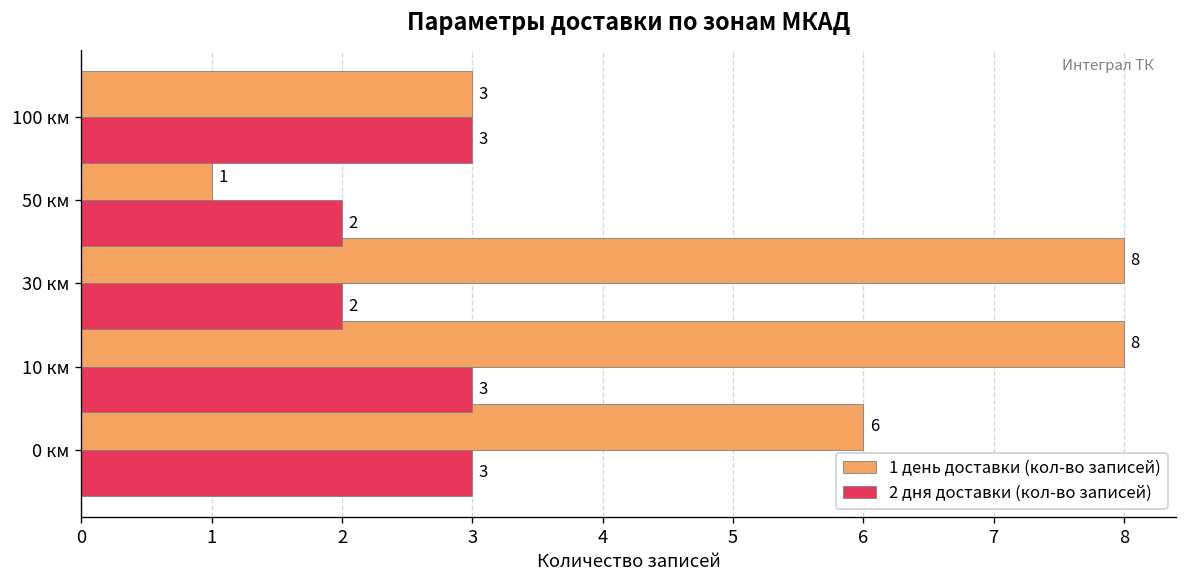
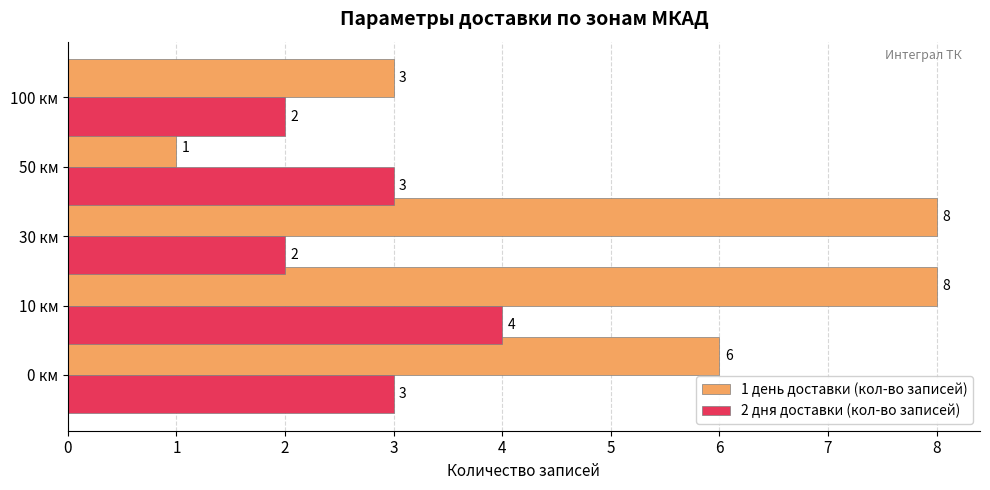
2 дня доставки (кол-во записей), 100 км: 3 -> 2
2 дня доставки (кол-во записей), 50 км: 2 -> 3
2 дня доставки (кол-во записей), 10 км: 3 -> 4
